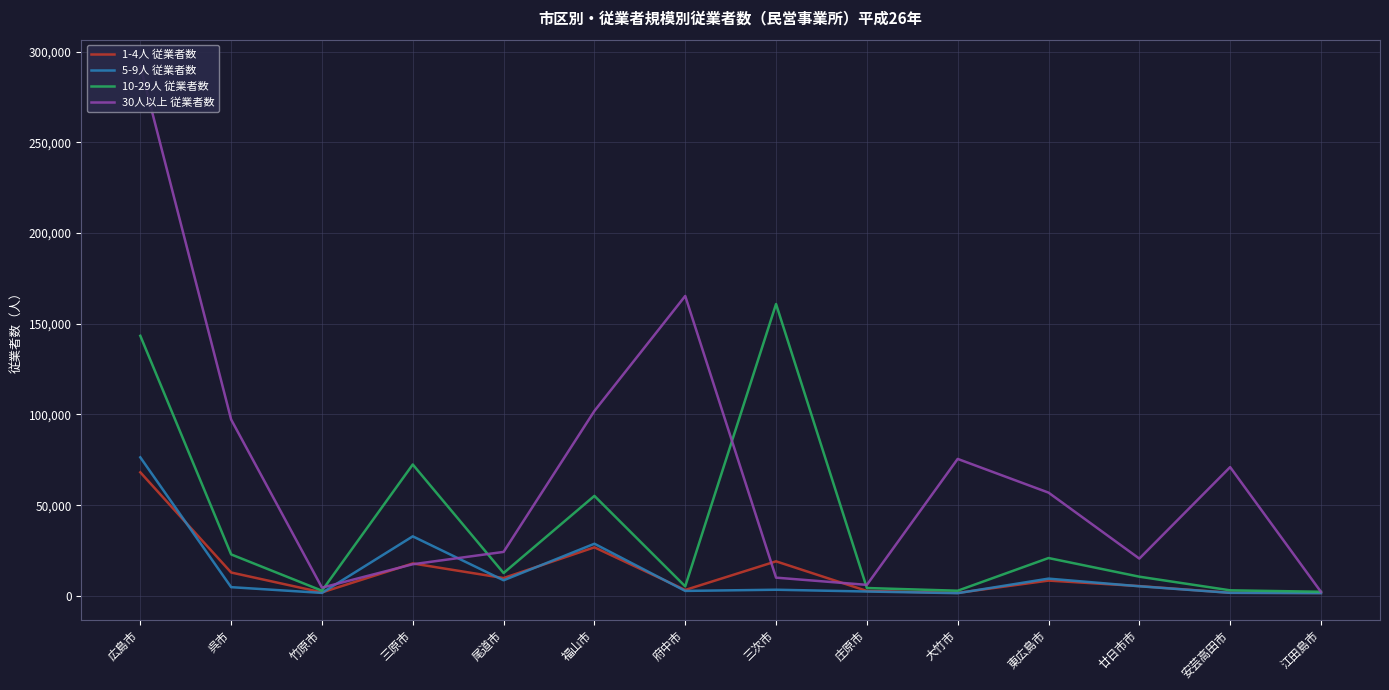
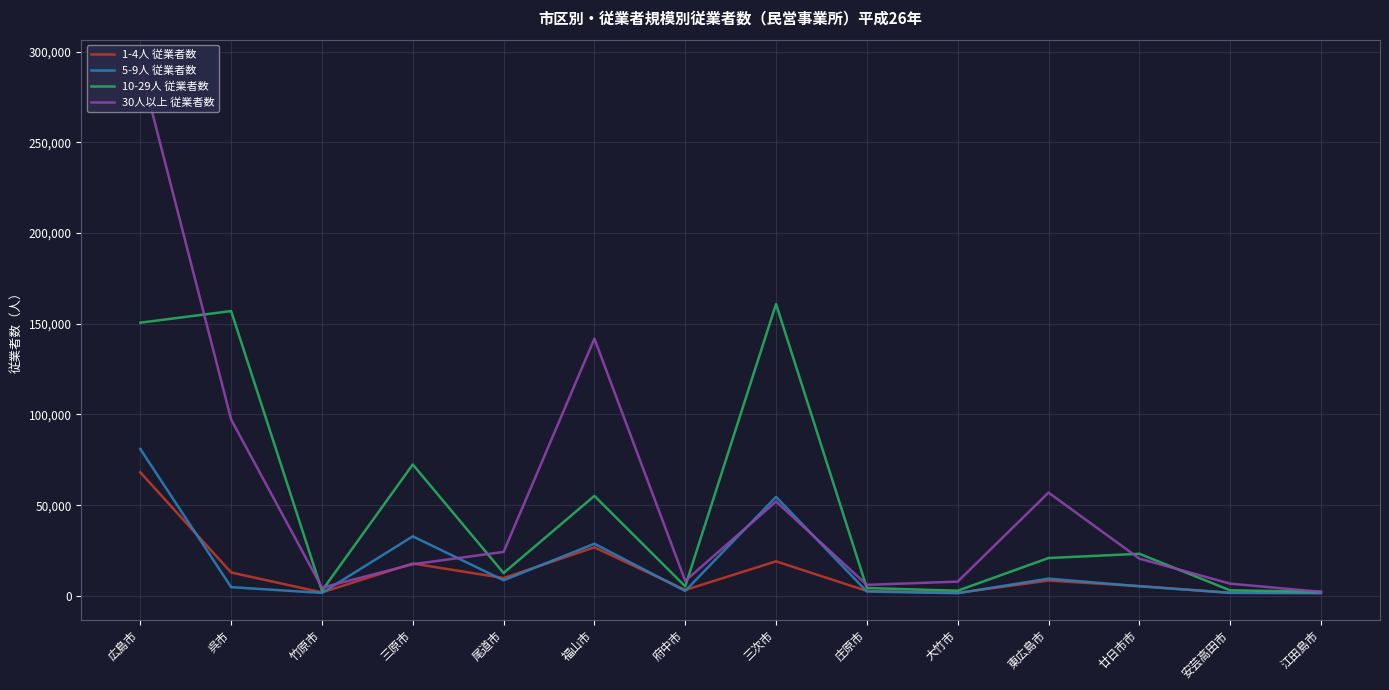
5-9人 従業者数, 広島市: 76,000 -> 81,000
10-29人 従業者数, 広島市: 143,000 -> 151,000
10-29人 従業者数, 呉市: 23,000 -> 157,000
30人以上 従業者数, 福山市: 102,000 -> 142,000
30人以上 従業者数, 府中市: 165,000 -> 8,000
5-9人 従業者数, 三次市: 3,000 -> 55,000
30人以上 従業者数, 三次市: 10,000 -> 52,000
30人以上 従業者数, 大竹市: 75,000 -> 8,000
10-29人 従業者数, 廿日市市: 11,000 -> 23,000
30人以上 従業者数, 安芸高田市: 71,000 -> 7,000
